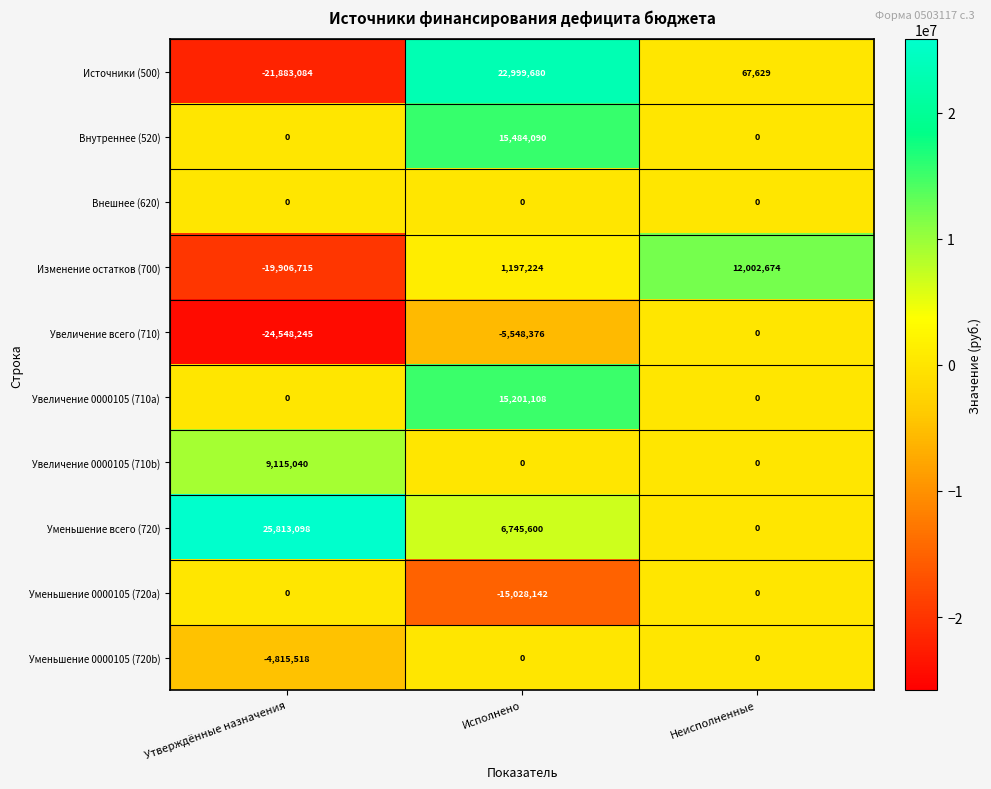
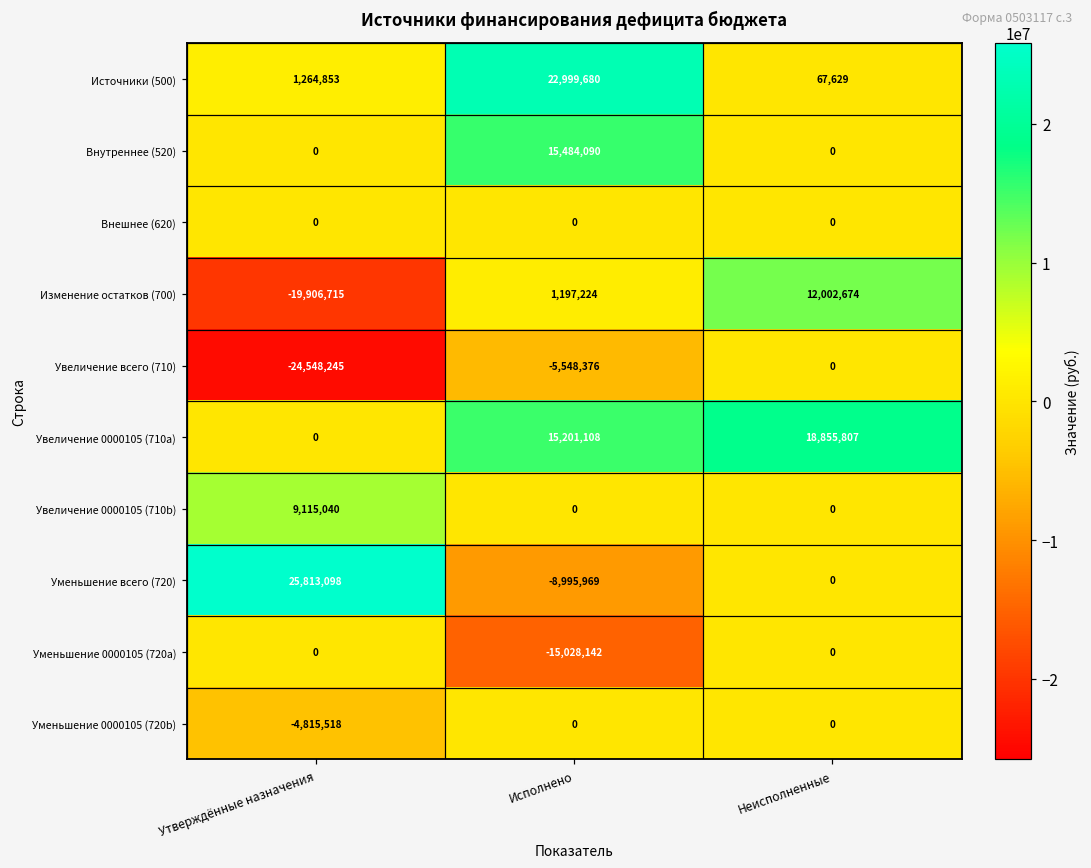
Источники (500), Утверждённые назначения: -21,883,084 -> 1,264,853
Увеличение 0000105 (710a), Неисполненные: 0 -> 18,855,807
Уменьшение всего (720), Исполнено: 6,745,600 -> -8,995,969
